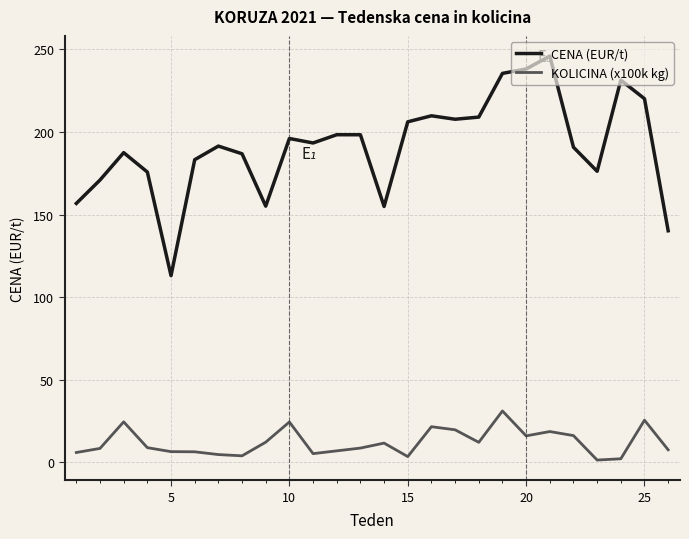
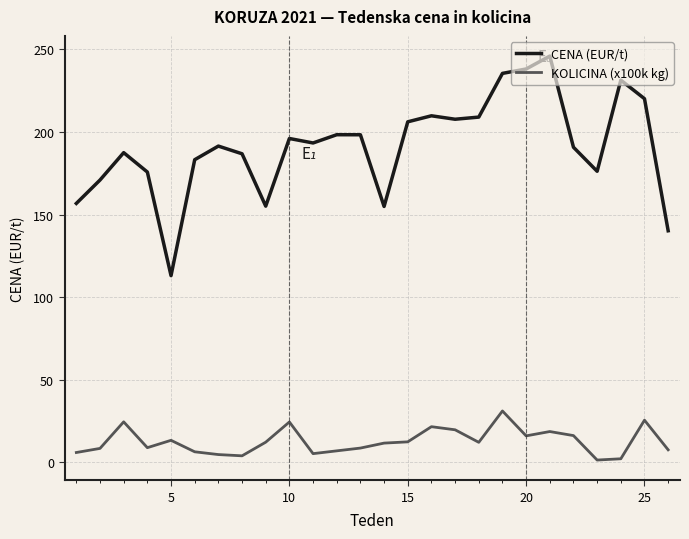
KOLICINA (x100k kg), 5: 6 -> 13
KOLICINA (x100k kg), 15: 3 -> 12
